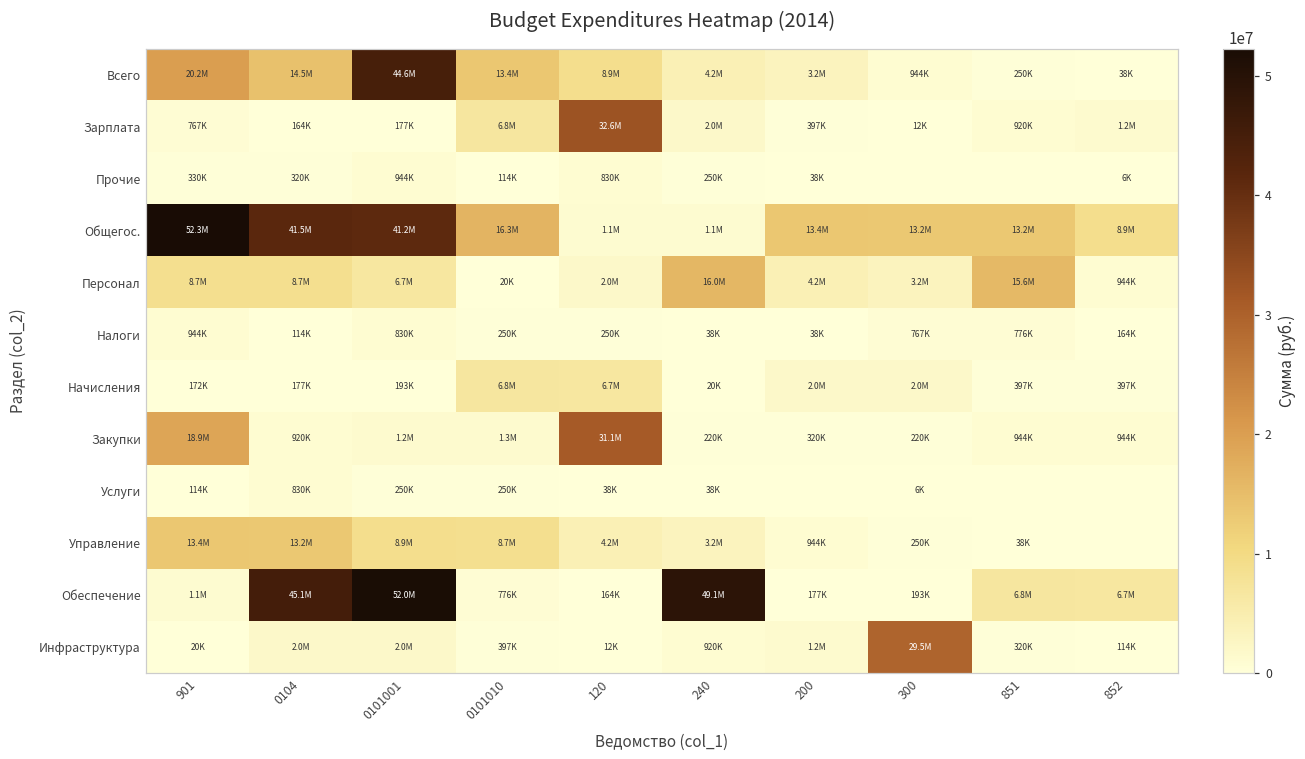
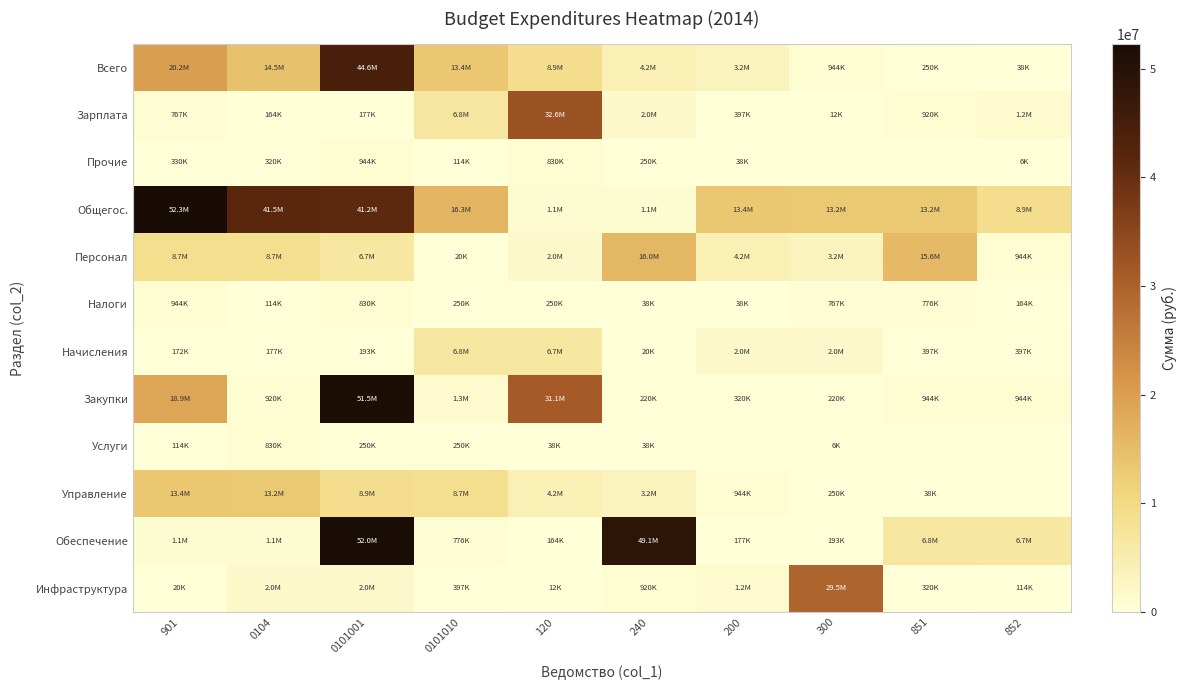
Закупки, 0101001: 1.2M -> 51.5M
Обеспечение, 0104: 45.1M -> 1.1M
